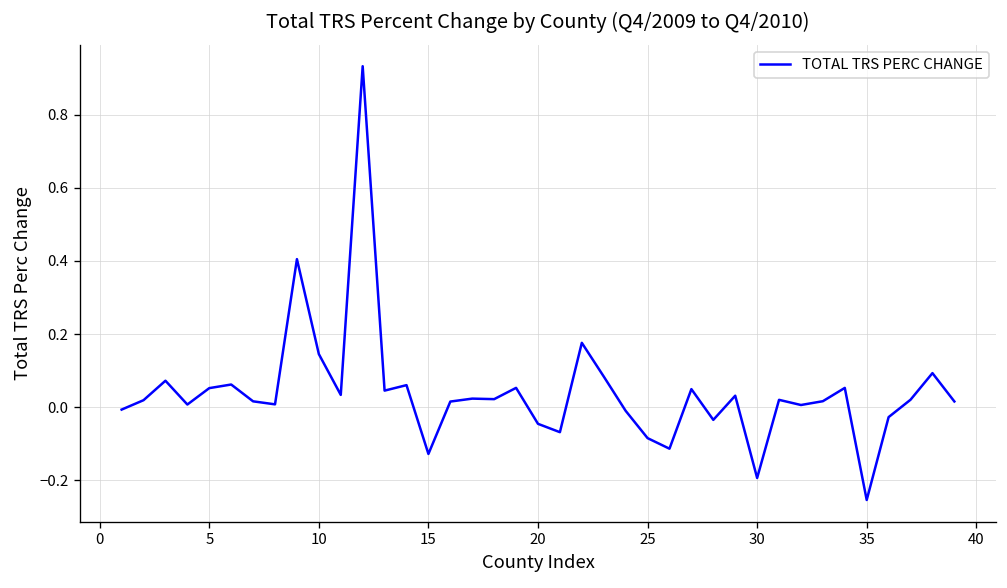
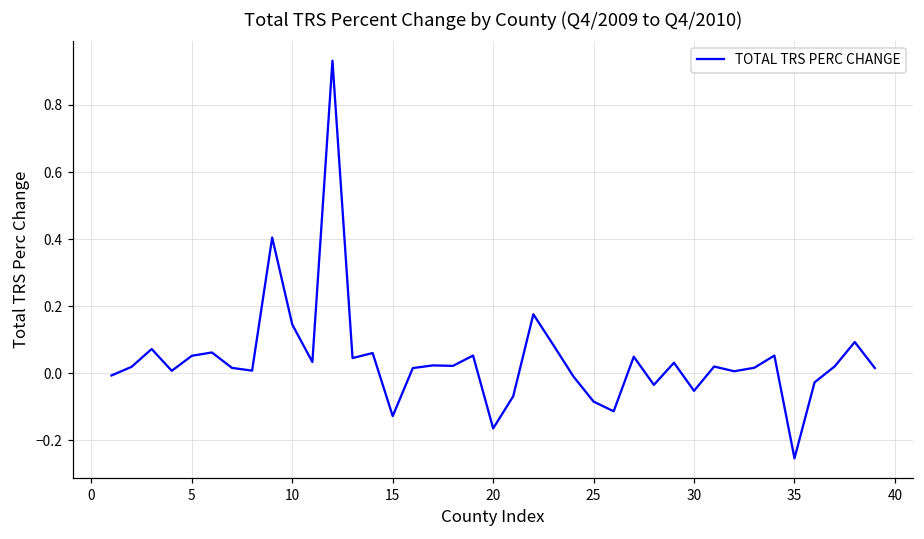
20: -0.05 -> -0.16
30: -0.19 -> -0.05
